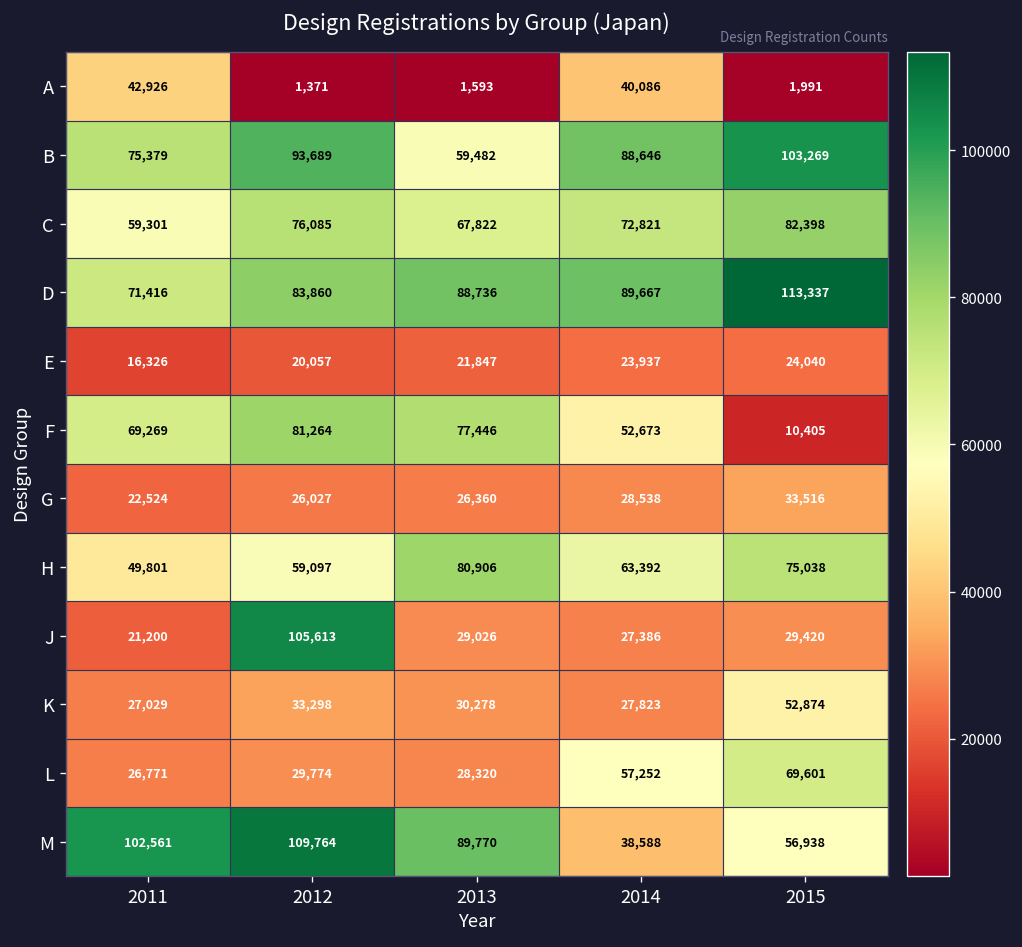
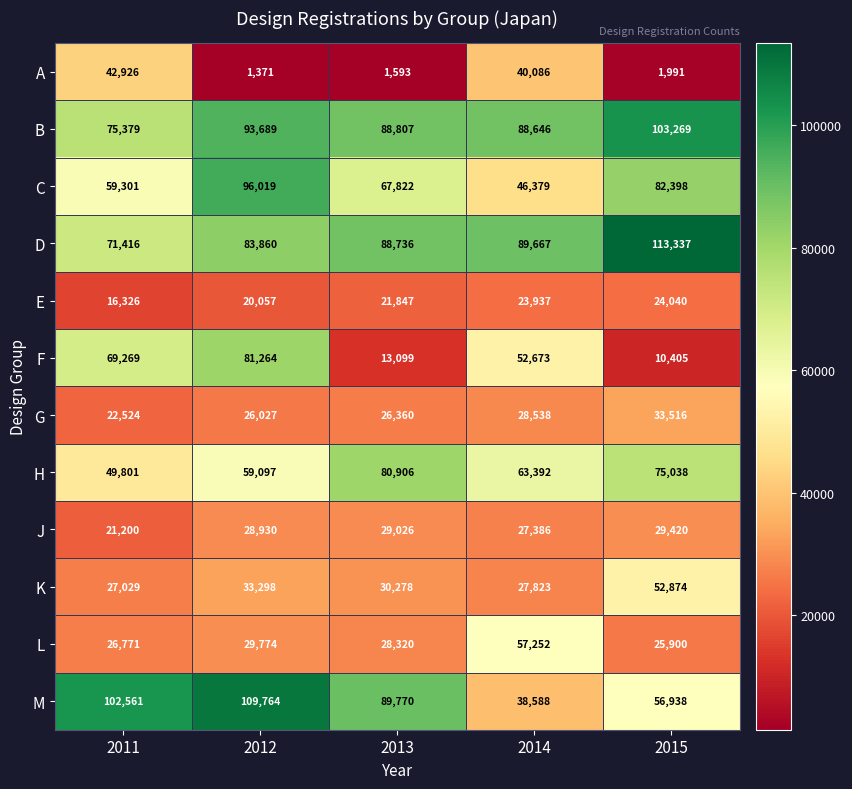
B, 2013: 59,482 -> 88,807
C, 2012: 76,085 -> 96,019
C, 2014: 72,821 -> 46,379
F, 2013: 77,446 -> 13,099
J, 2012: 105,613 -> 28,930
L, 2015: 69,601 -> 25,900
